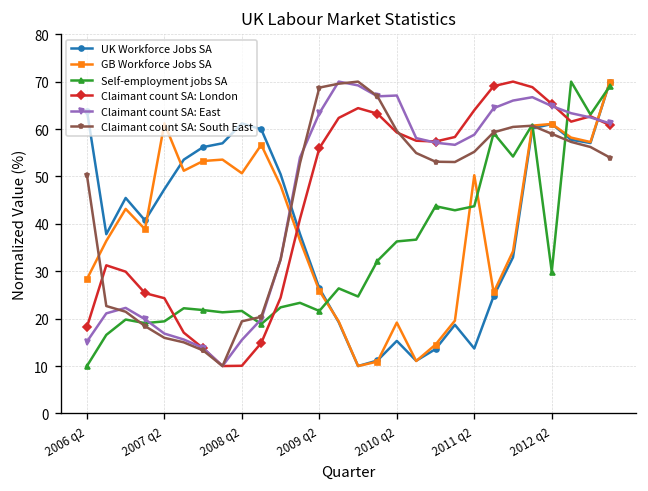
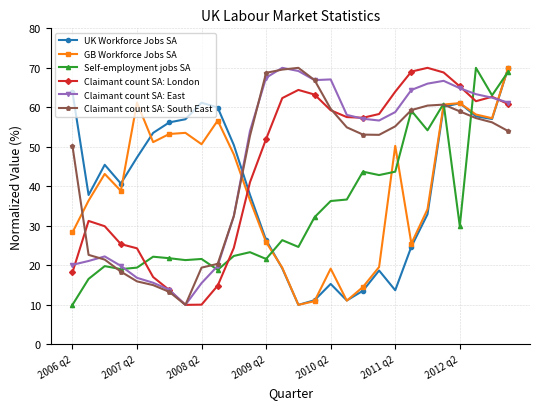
Claimant count SA: East, 2006 q2: 15 -> 20
Claimant count SA: London, 2009 q2: 56 -> 52
Claimant count SA: East, 2009 q2: 63 -> 68
